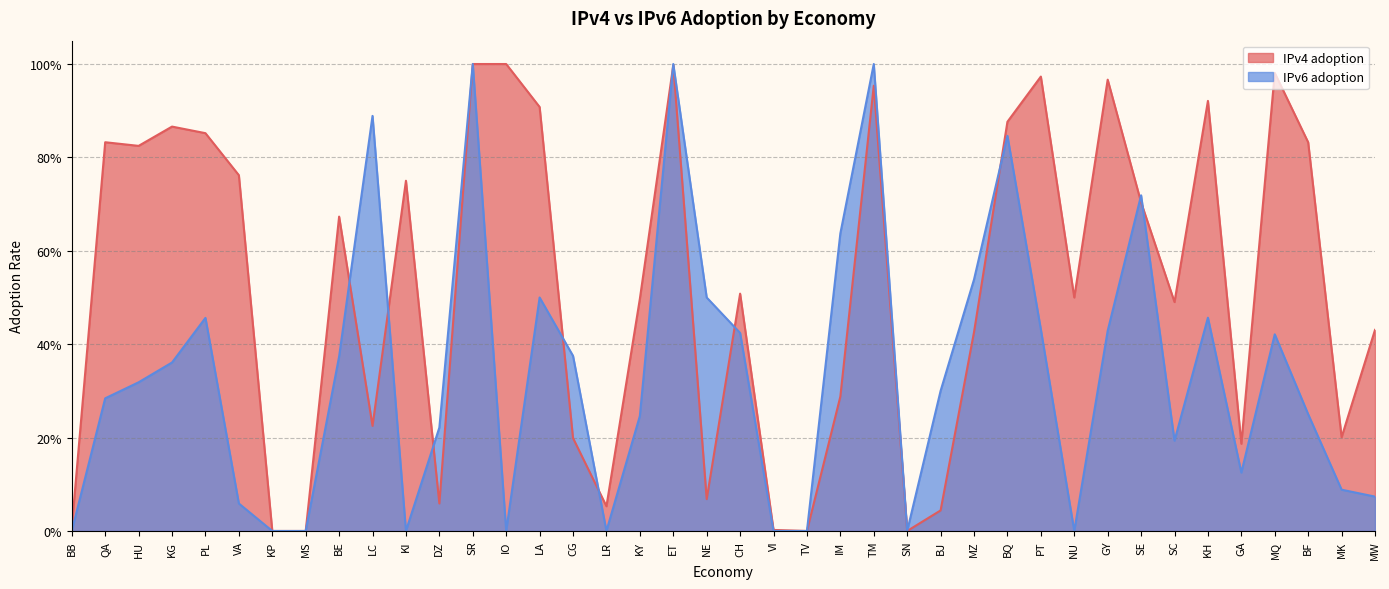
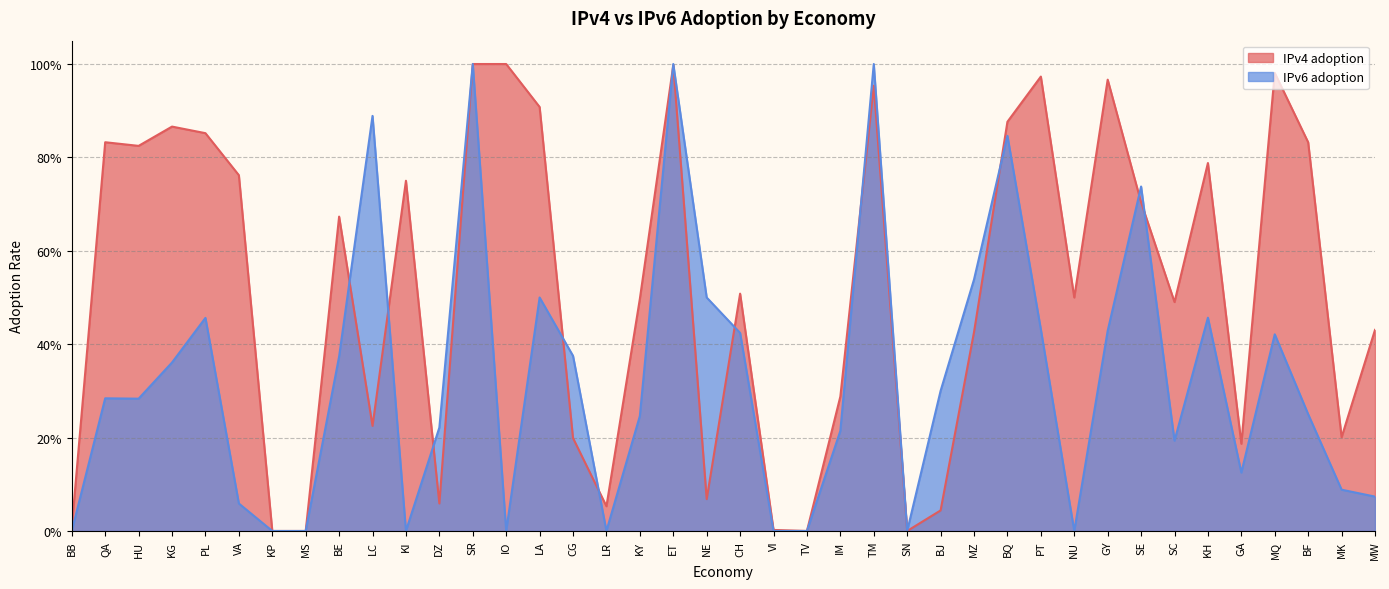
IPv6 adoption, HU: 32% -> 28%
IPv6 adoption, IM: 64% -> 21%
IPv6 adoption, SE: 72% -> 74%
IPv4 adoption, KH: 92% -> 79%
